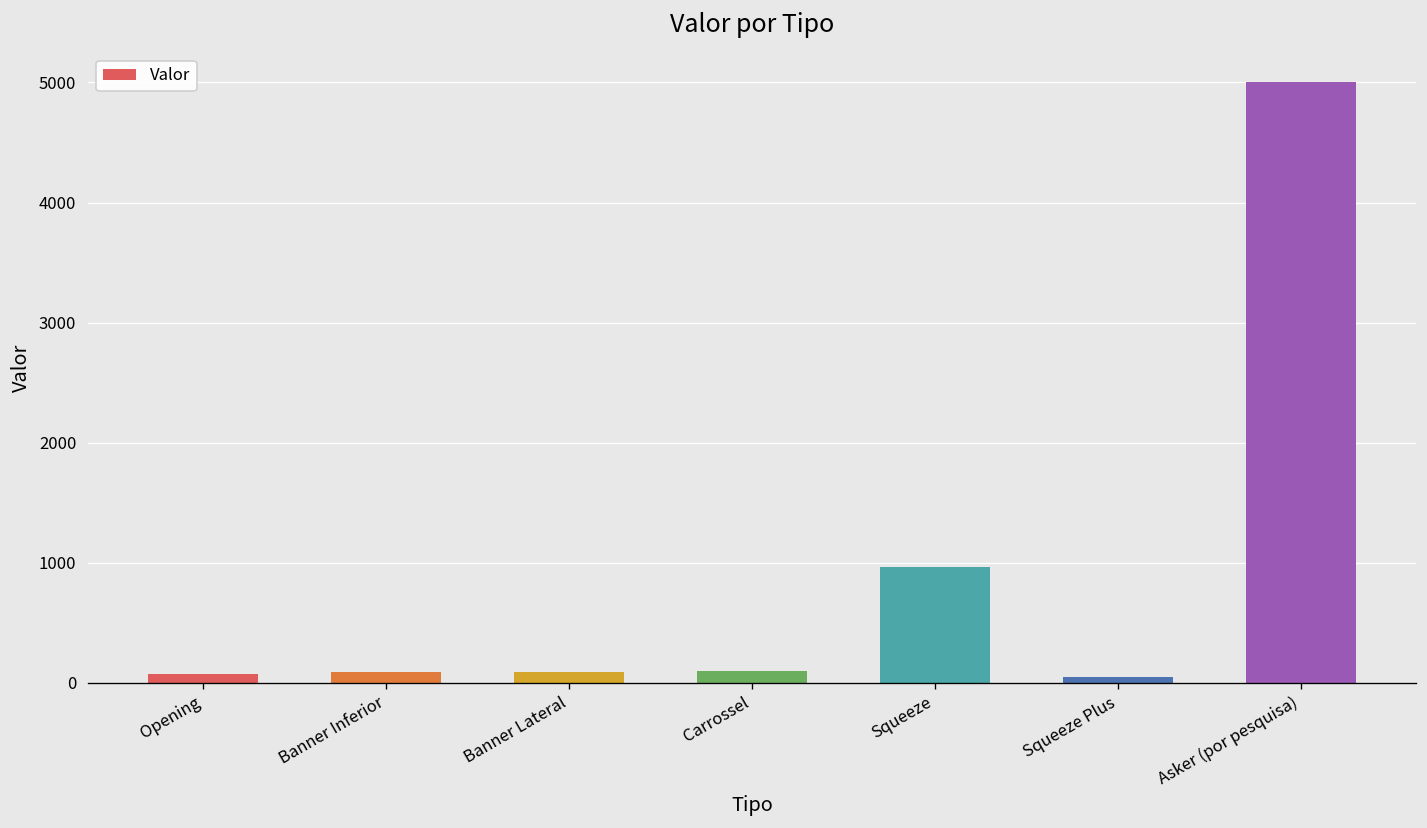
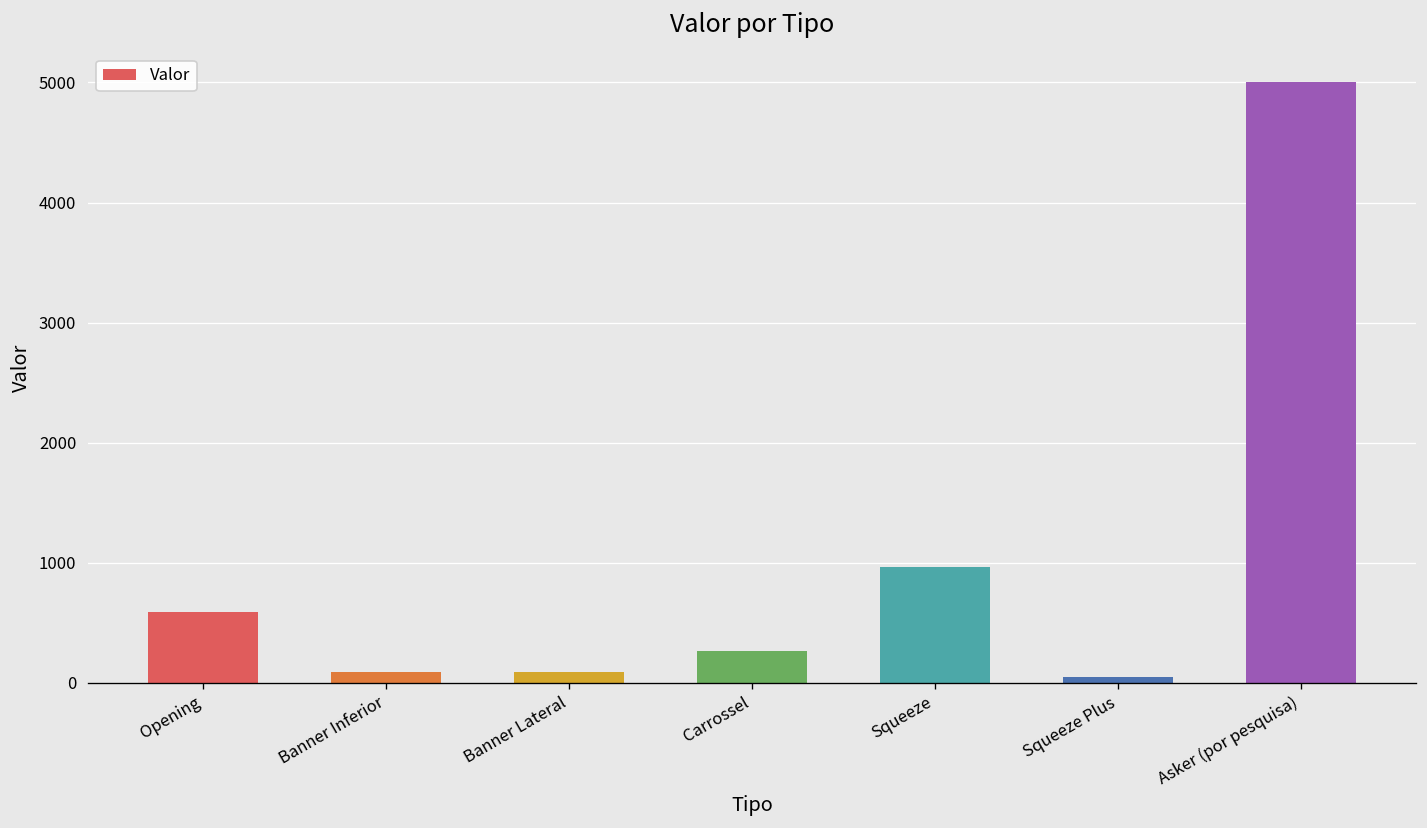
Opening: 80 -> 590
Carrossel: 100 -> 260
